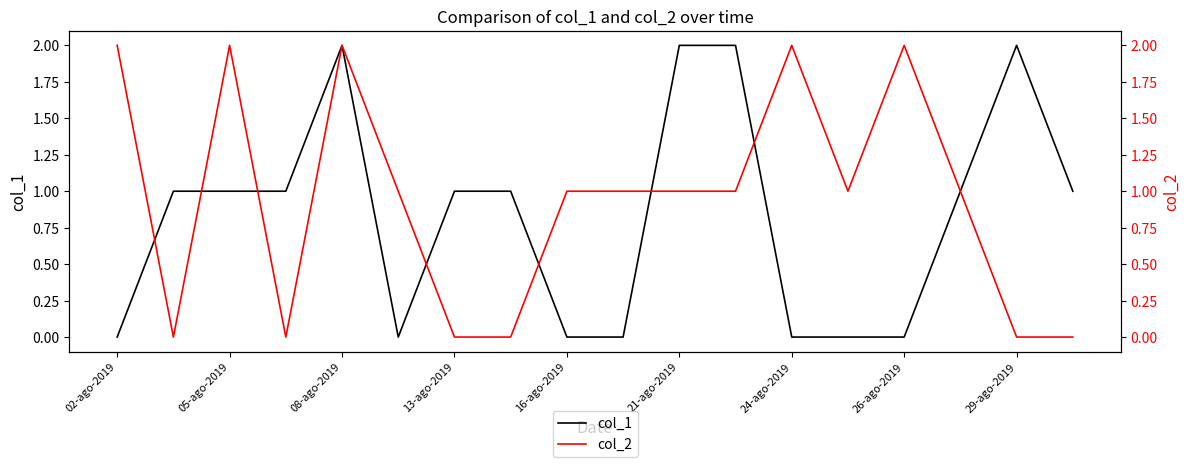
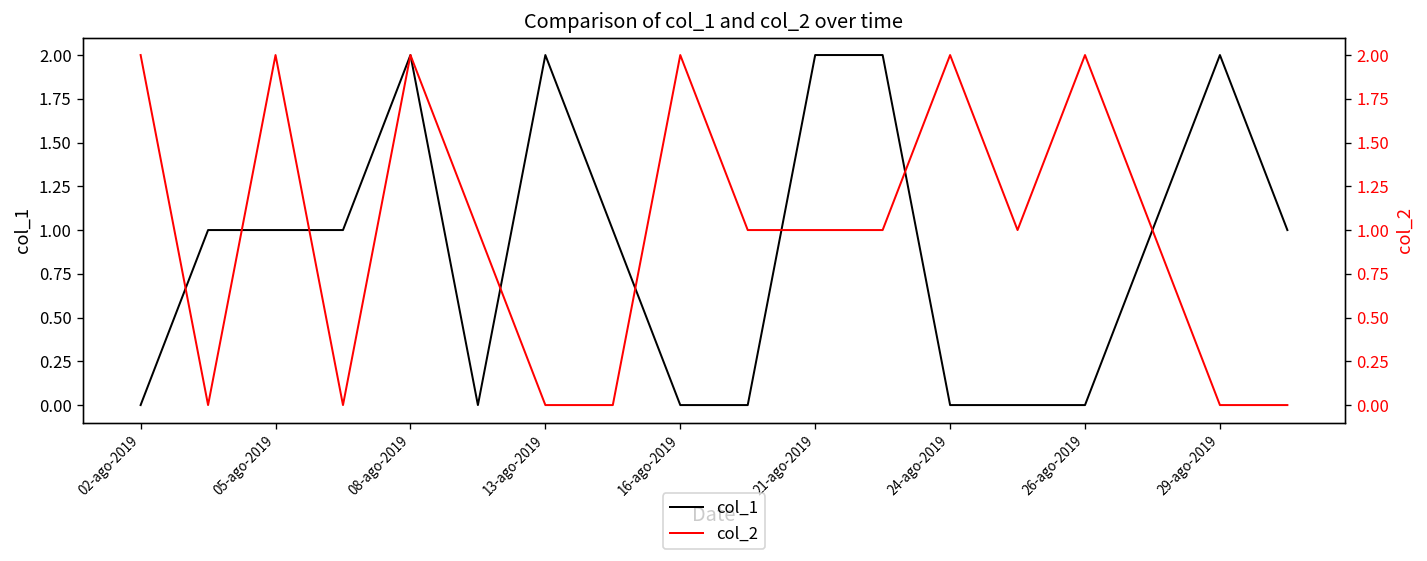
col_1, 13-ago-2019: 1 -> 2
col_2, 16-ago-2019: 1 -> 2
